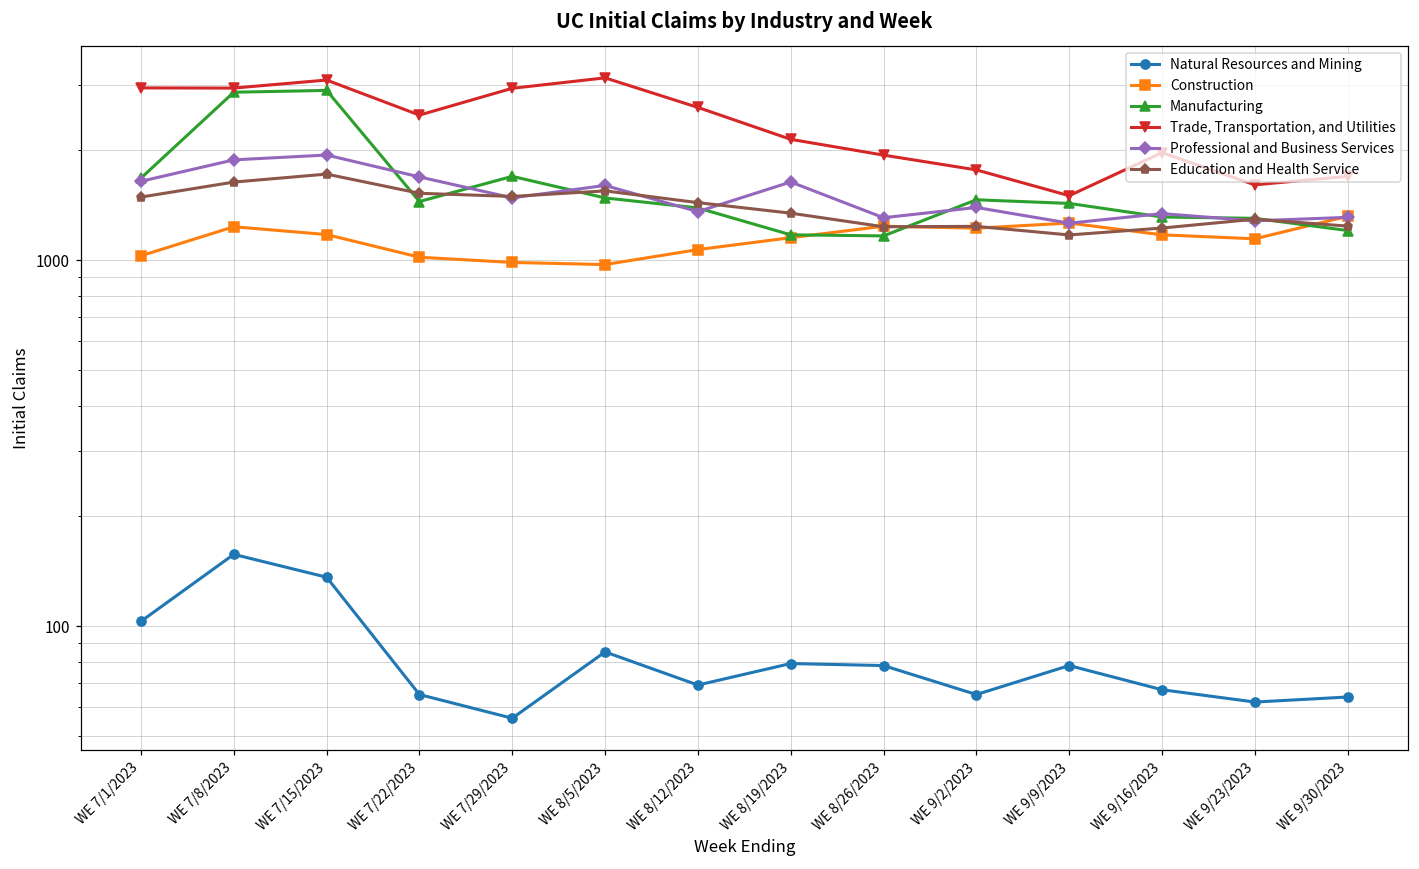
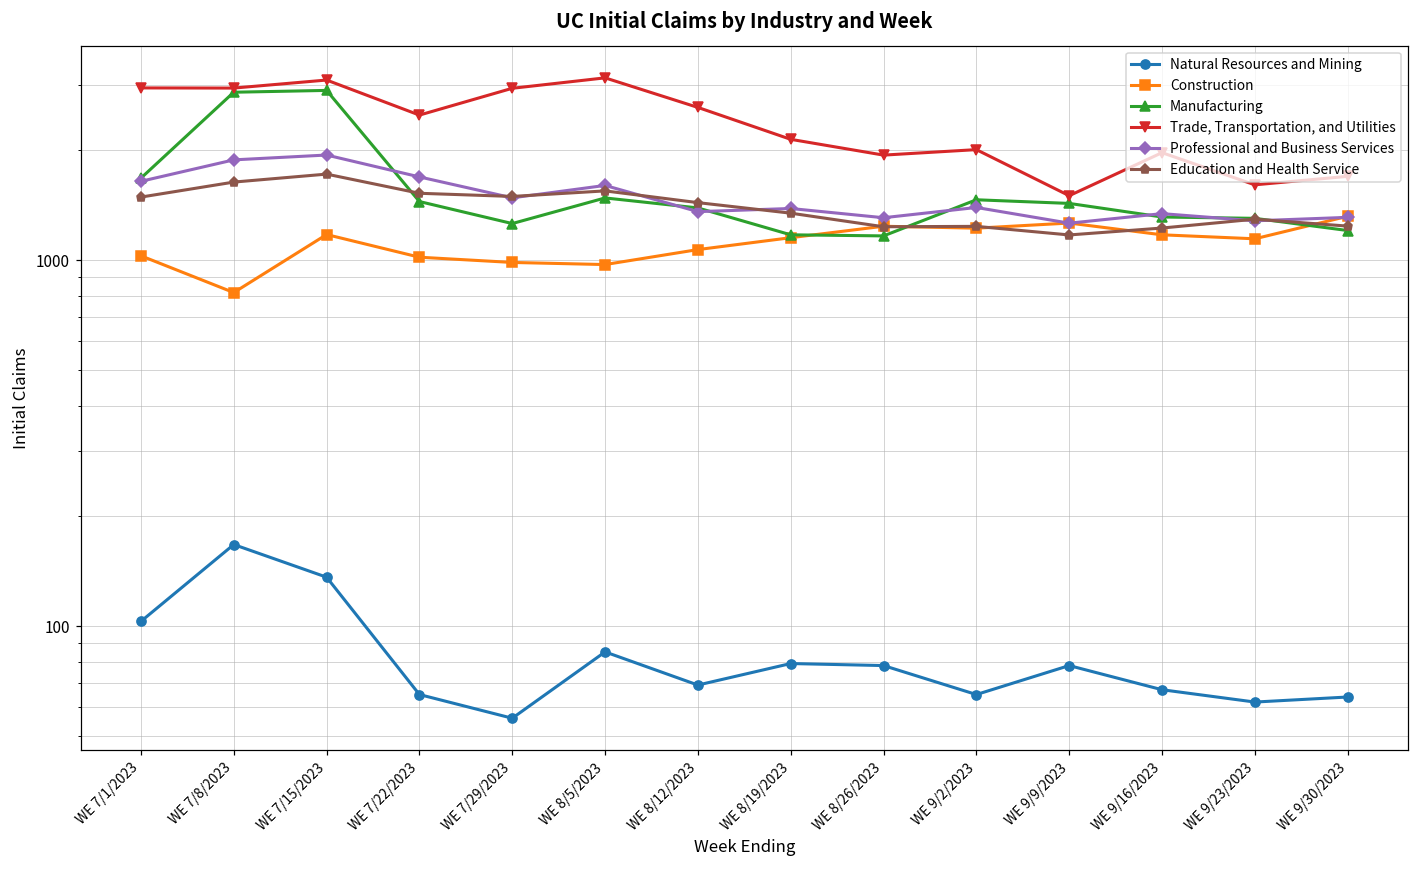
Natural Resources and Mining, WE 7/8/2023: 160 -> 170
Construction, WE 7/8/2023: 1230 -> 820
Manufacturing, WE 7/29/2023: 1700 -> 1260
Professional and Business Services, WE 8/19/2023: 1600 -> 1380
Trade, Transportation, and Utilities, WE 9/2/2023: 1800 -> 2000
